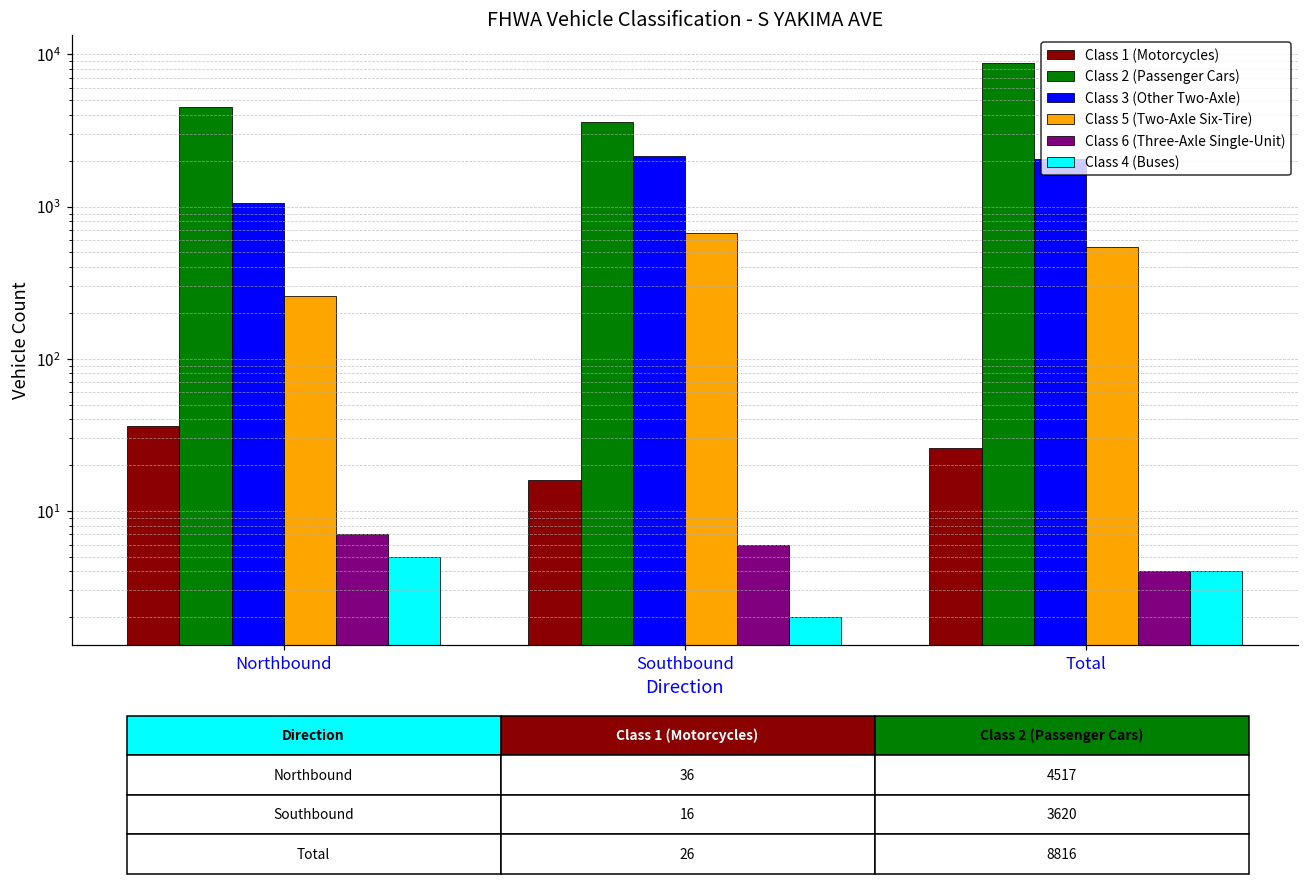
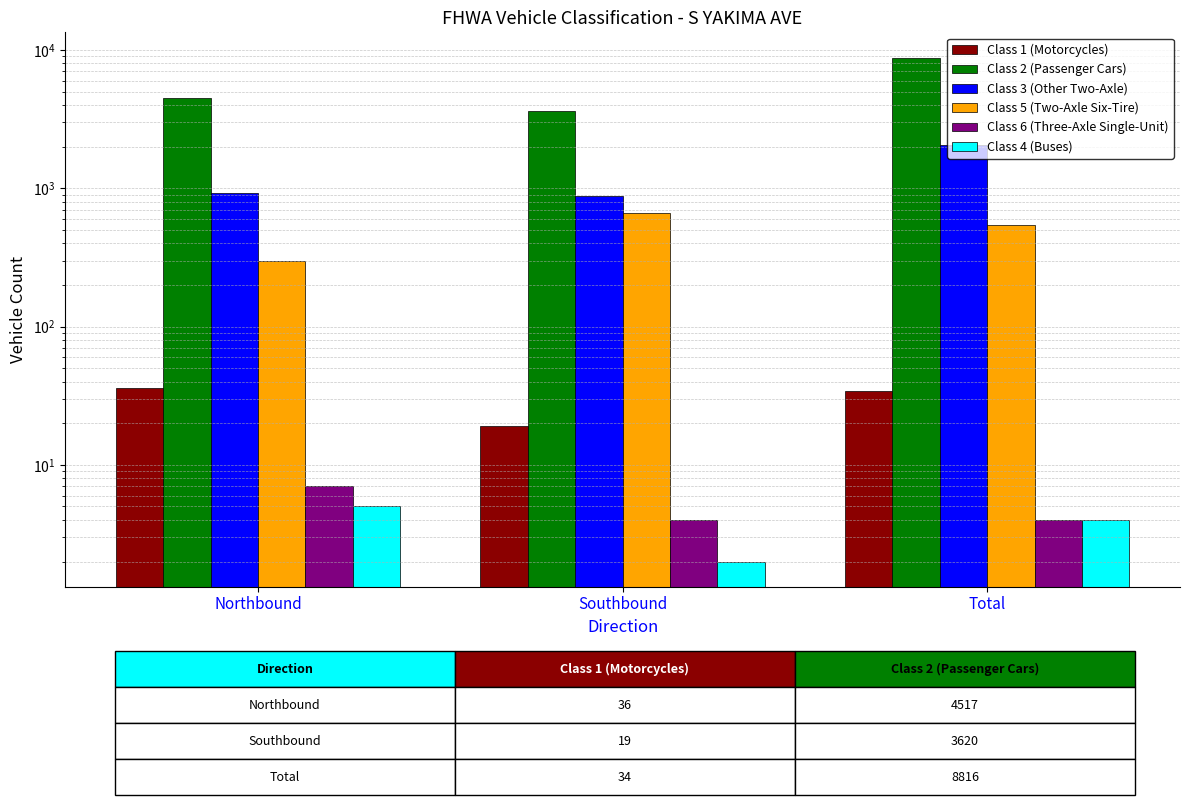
Class 3 (Other Two-Axle), Northbound: 1100 -> 900
Class 5 (Two-Axle Six-Tire), Northbound: 260 -> 300
Class 1 (Motorcycles), Southbound: 16 -> 19
Class 3 (Other Two-Axle), Southbound: 2100 -> 900
Class 6 (Three-Axle Single-Unit), Southbound: 6 -> 4
Class 1 (Motorcycles), Total: 26 -> 34
